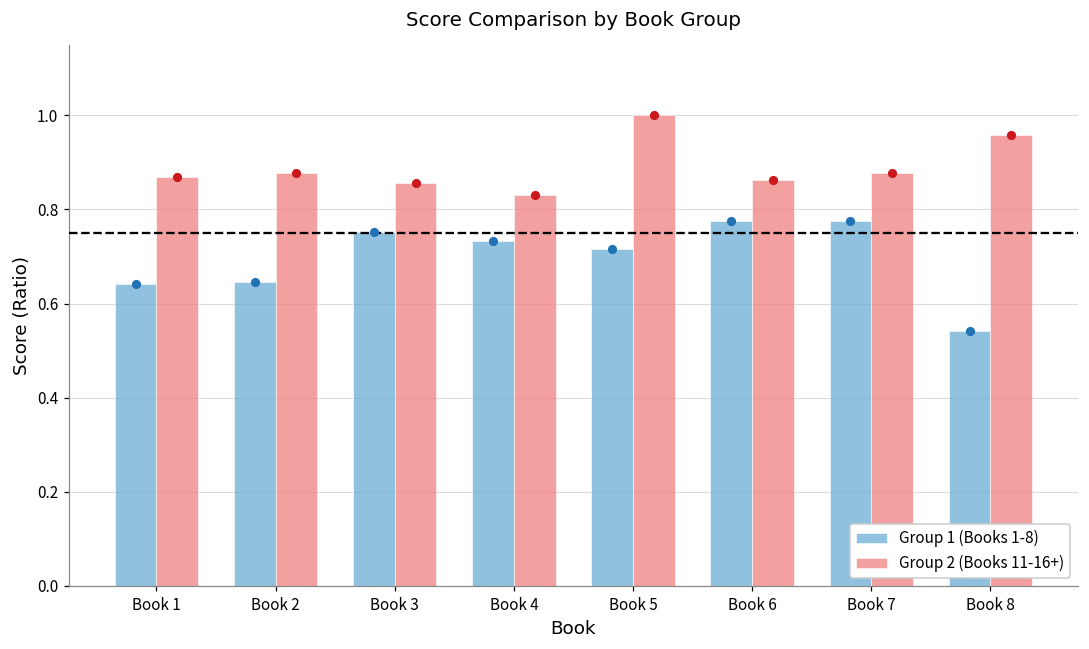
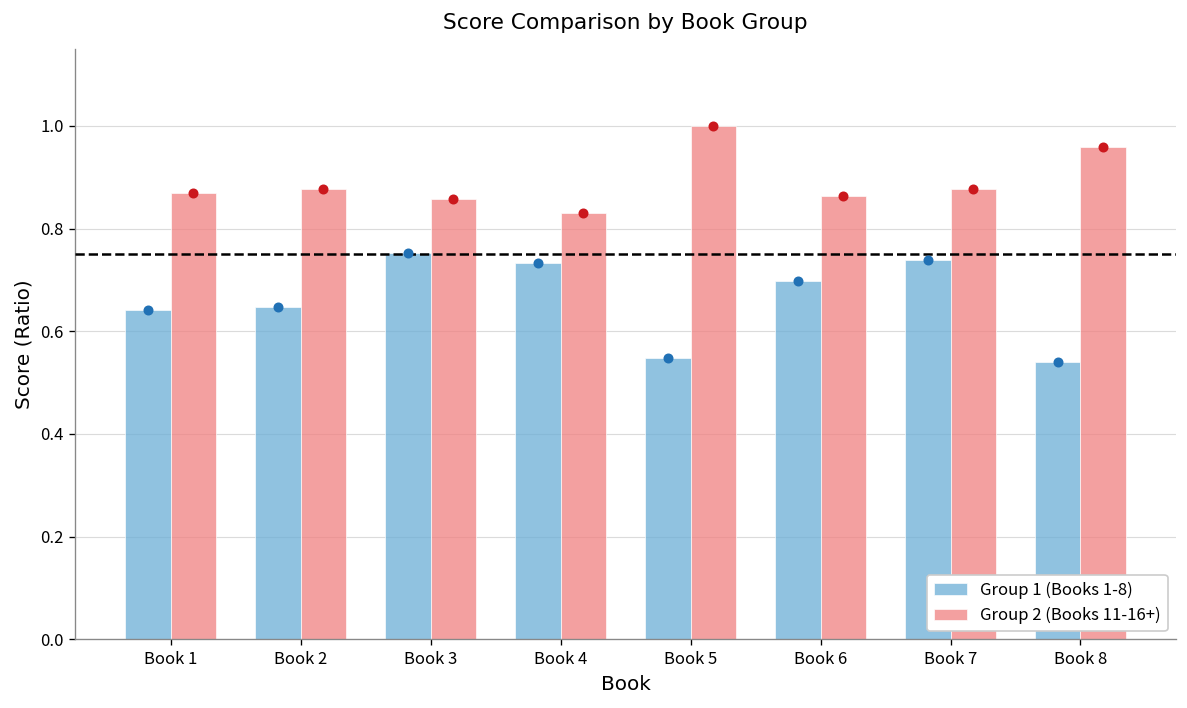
Group 1 (Books 1-8), Book 5: 0.72 -> 0.55
Group 1 (Books 1-8), Book 6: 0.78 -> 0.70
Group 1 (Books 1-8), Book 7: 0.77 -> 0.74
